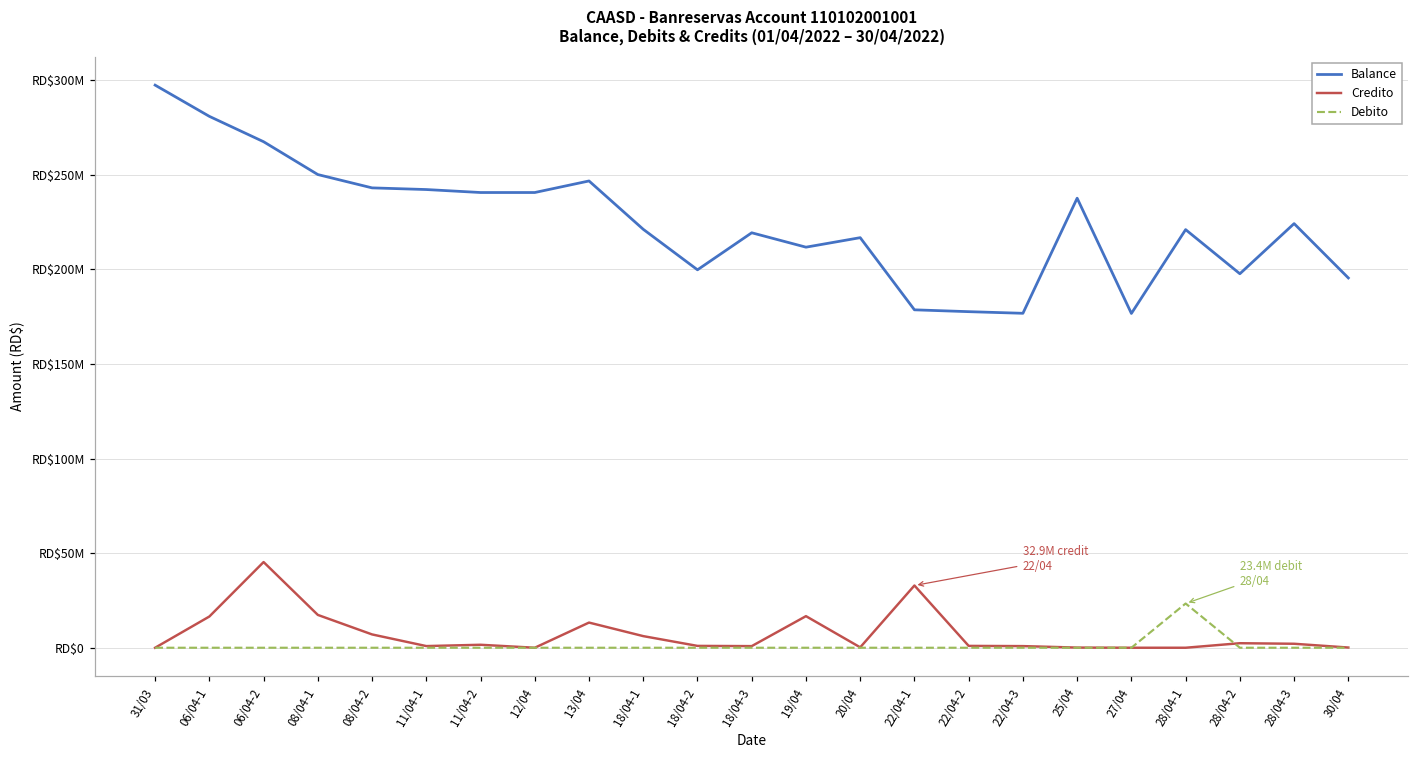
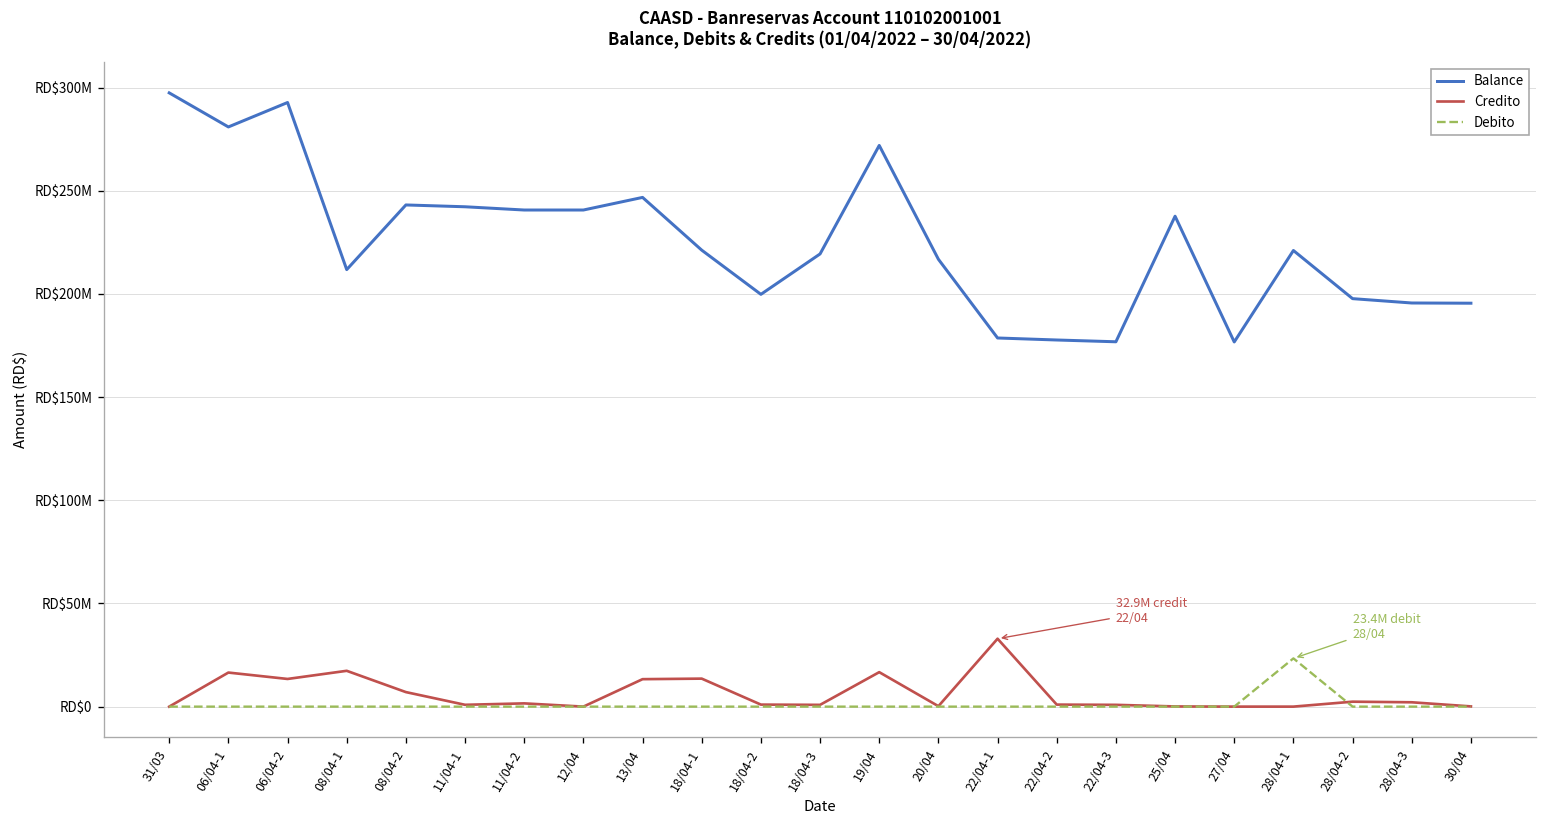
Balance, 06/04-2: RD$268000000 -> RD$293000000
Credito, 06/04-2: RD$45000000 -> RD$13000000
Balance, 08/04-1: RD$250000000 -> RD$212000000
Credito, 18/04-1: RD$6000000 -> RD$14000000
Balance, 19/04: RD$212000000 -> RD$272000000
Balance, 28/04-3: RD$224000000 -> RD$196000000
